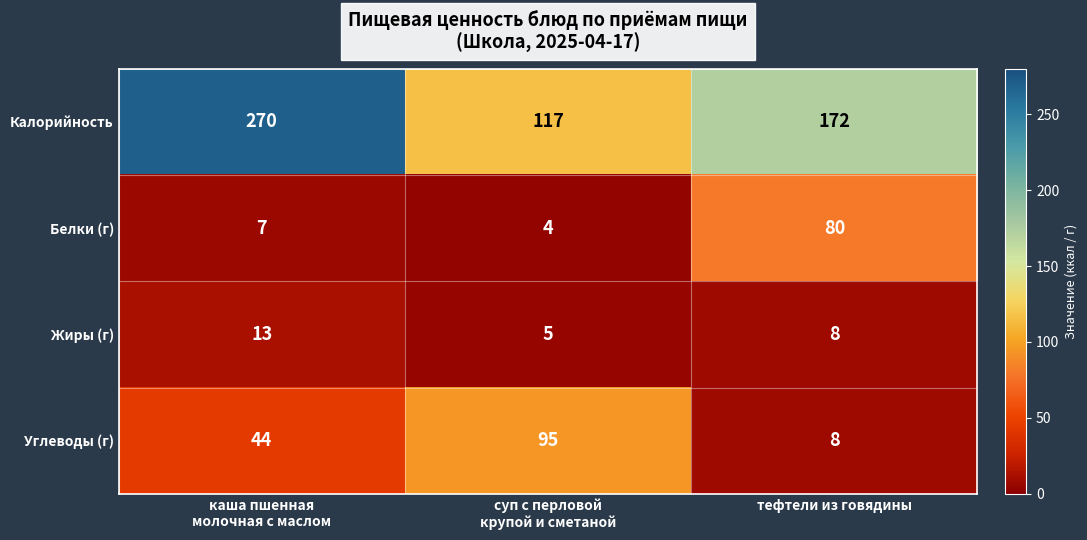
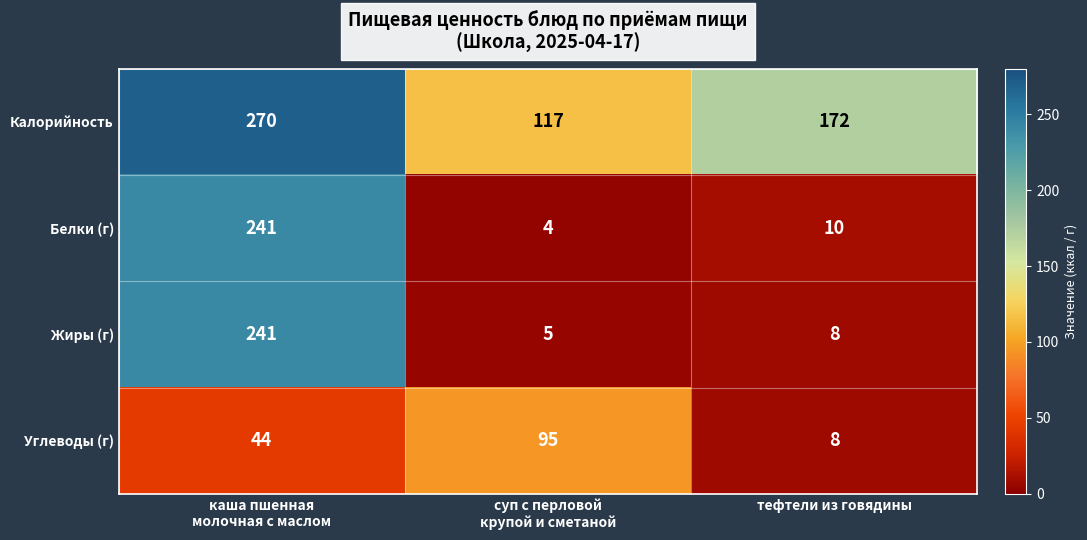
Белки (г), каша пшенная молочная с маслом: 7 -> 241
Белки (г), тефтели из говядины: 80 -> 10
Жиры (г), каша пшенная молочная с маслом: 13 -> 241
